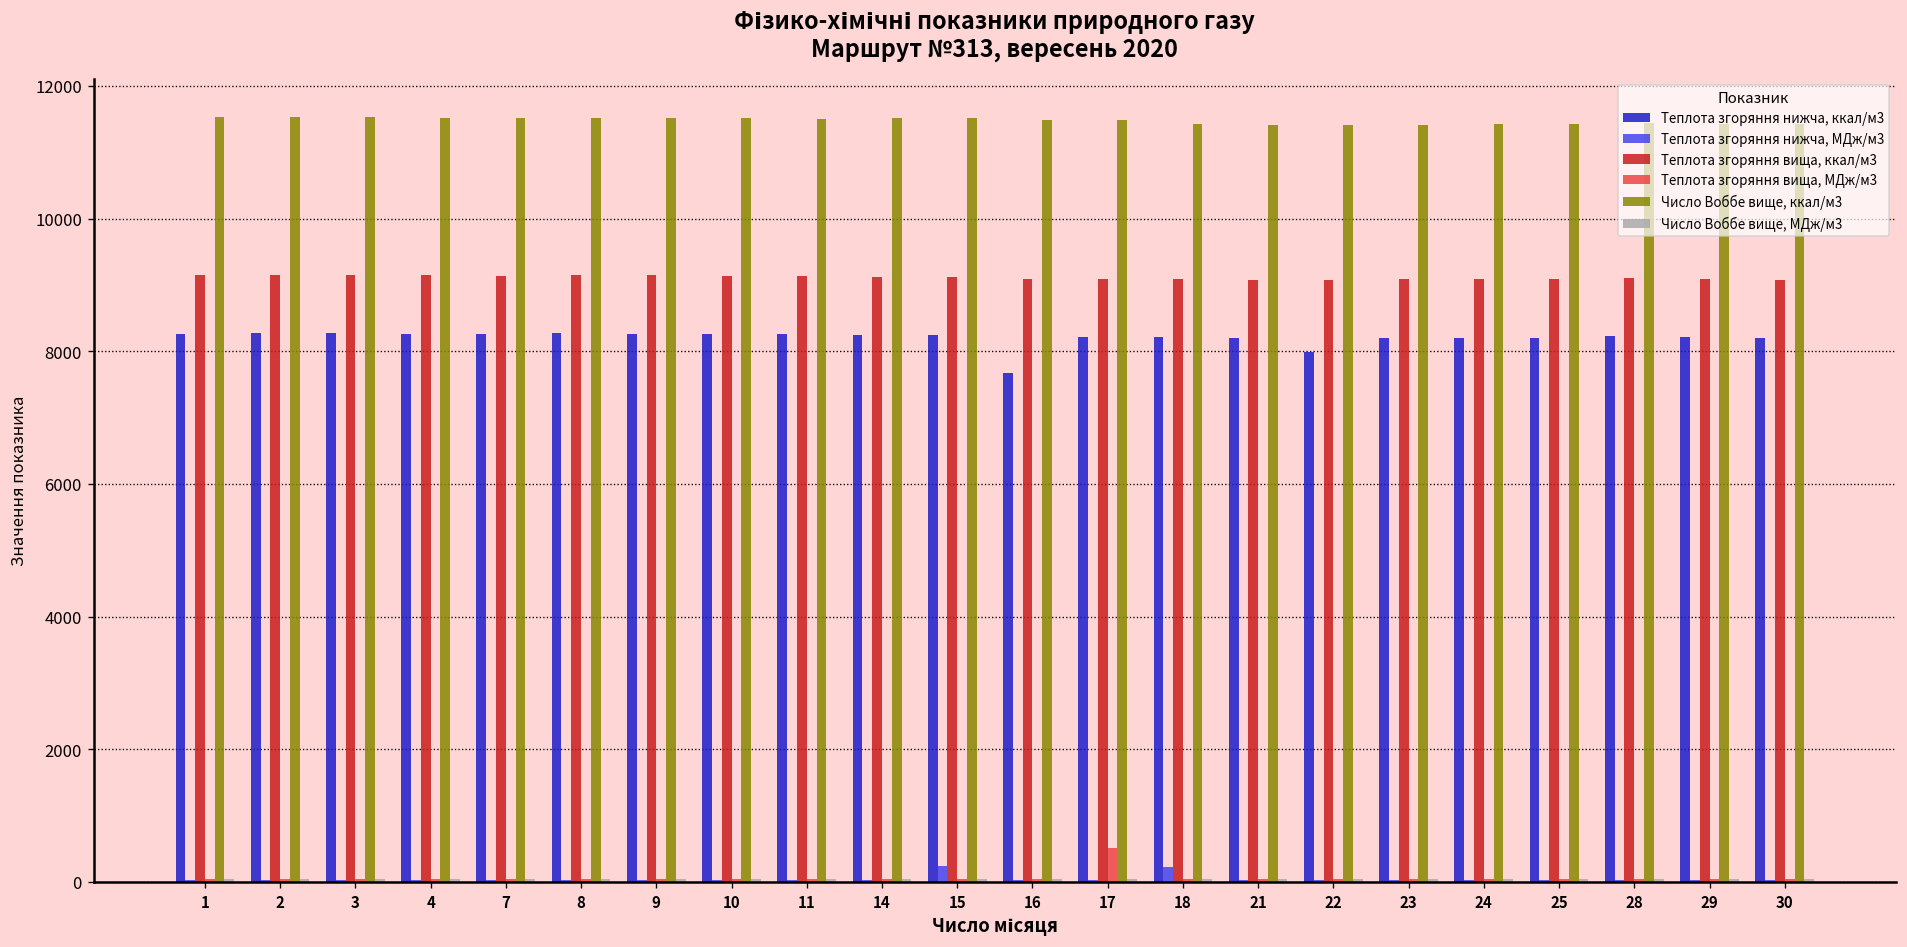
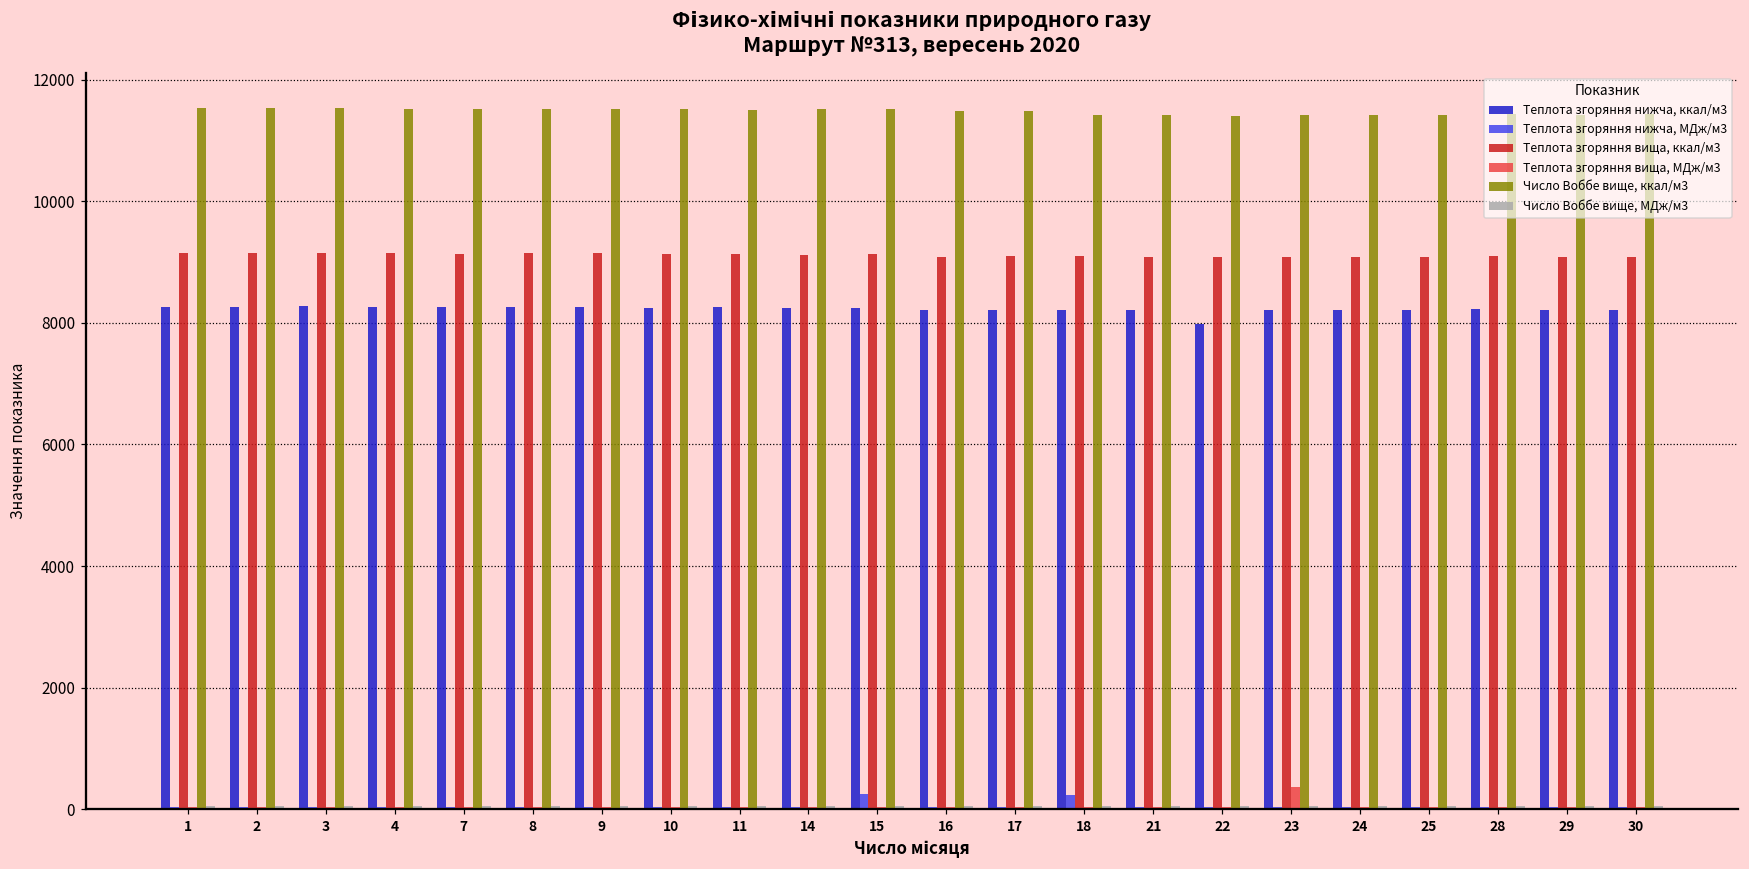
Теплота згоряння нижча, ккал/м3, 16: 7700 -> 8200
Теплота згоряння вища, МДж/м3, 17: 500 -> 0
Теплота згоряння вища, МДж/м3, 23: 0 -> 400
